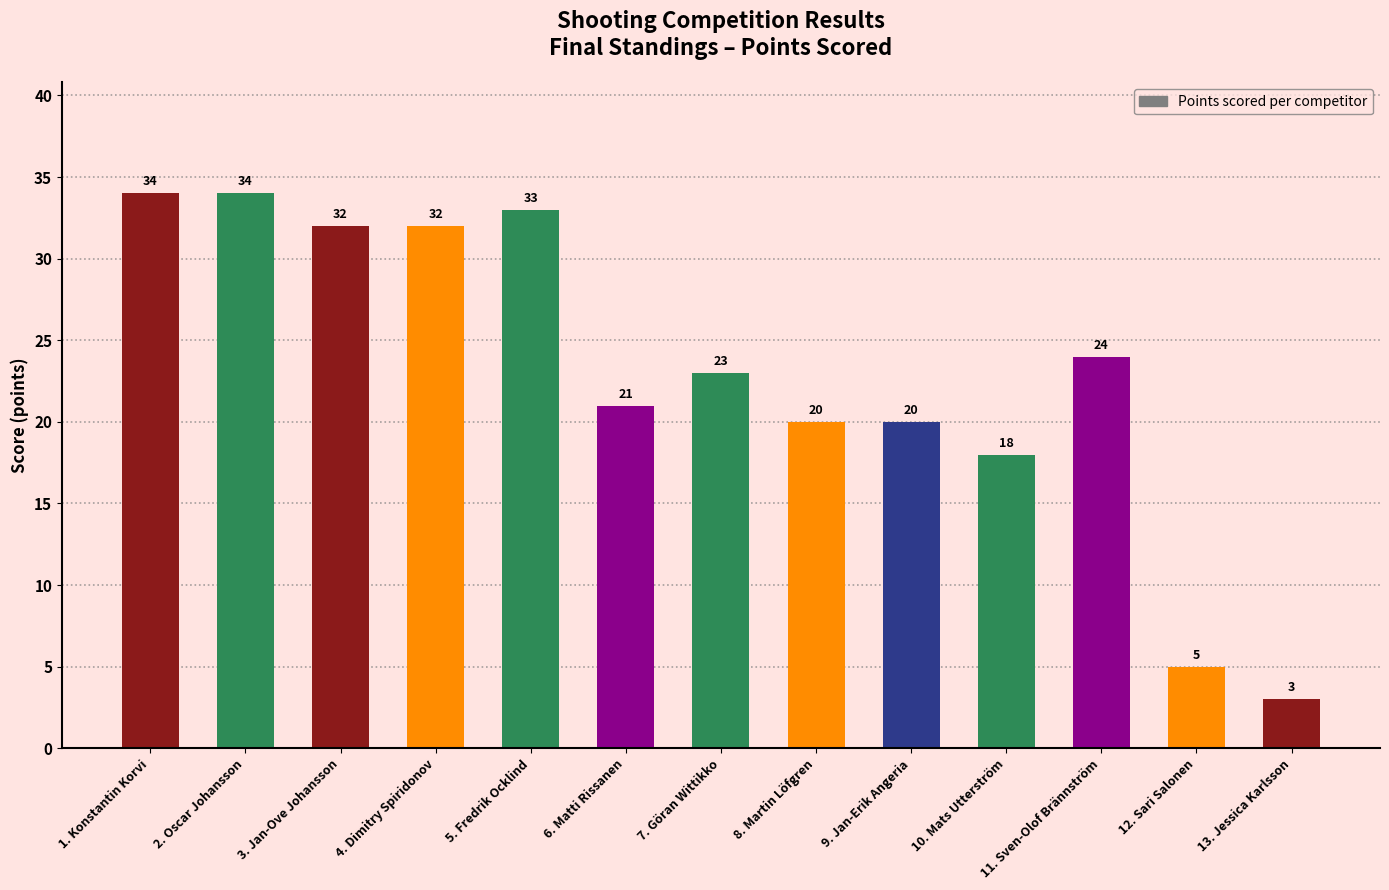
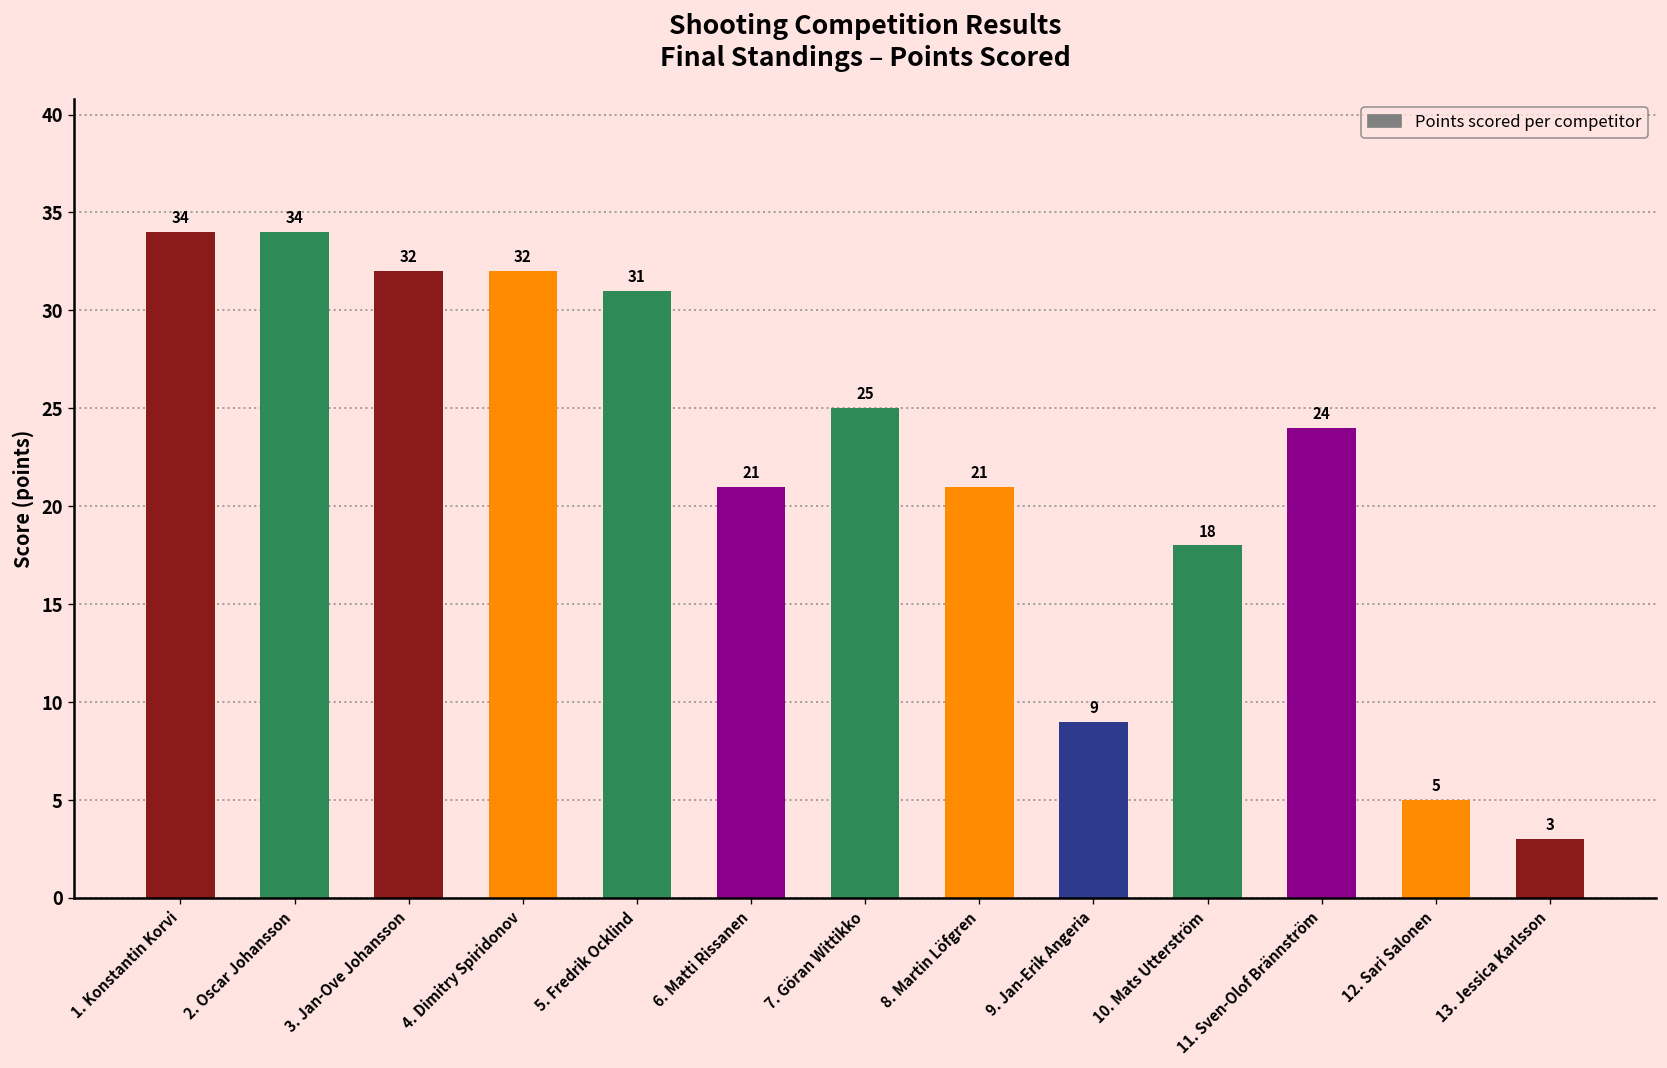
5. Fredrik Ocklind: 33 -> 31
7. Göran Wittikko: 23 -> 25
8. Martin Löfgren: 20 -> 21
9. Jan-Erik Angeria: 20 -> 9
